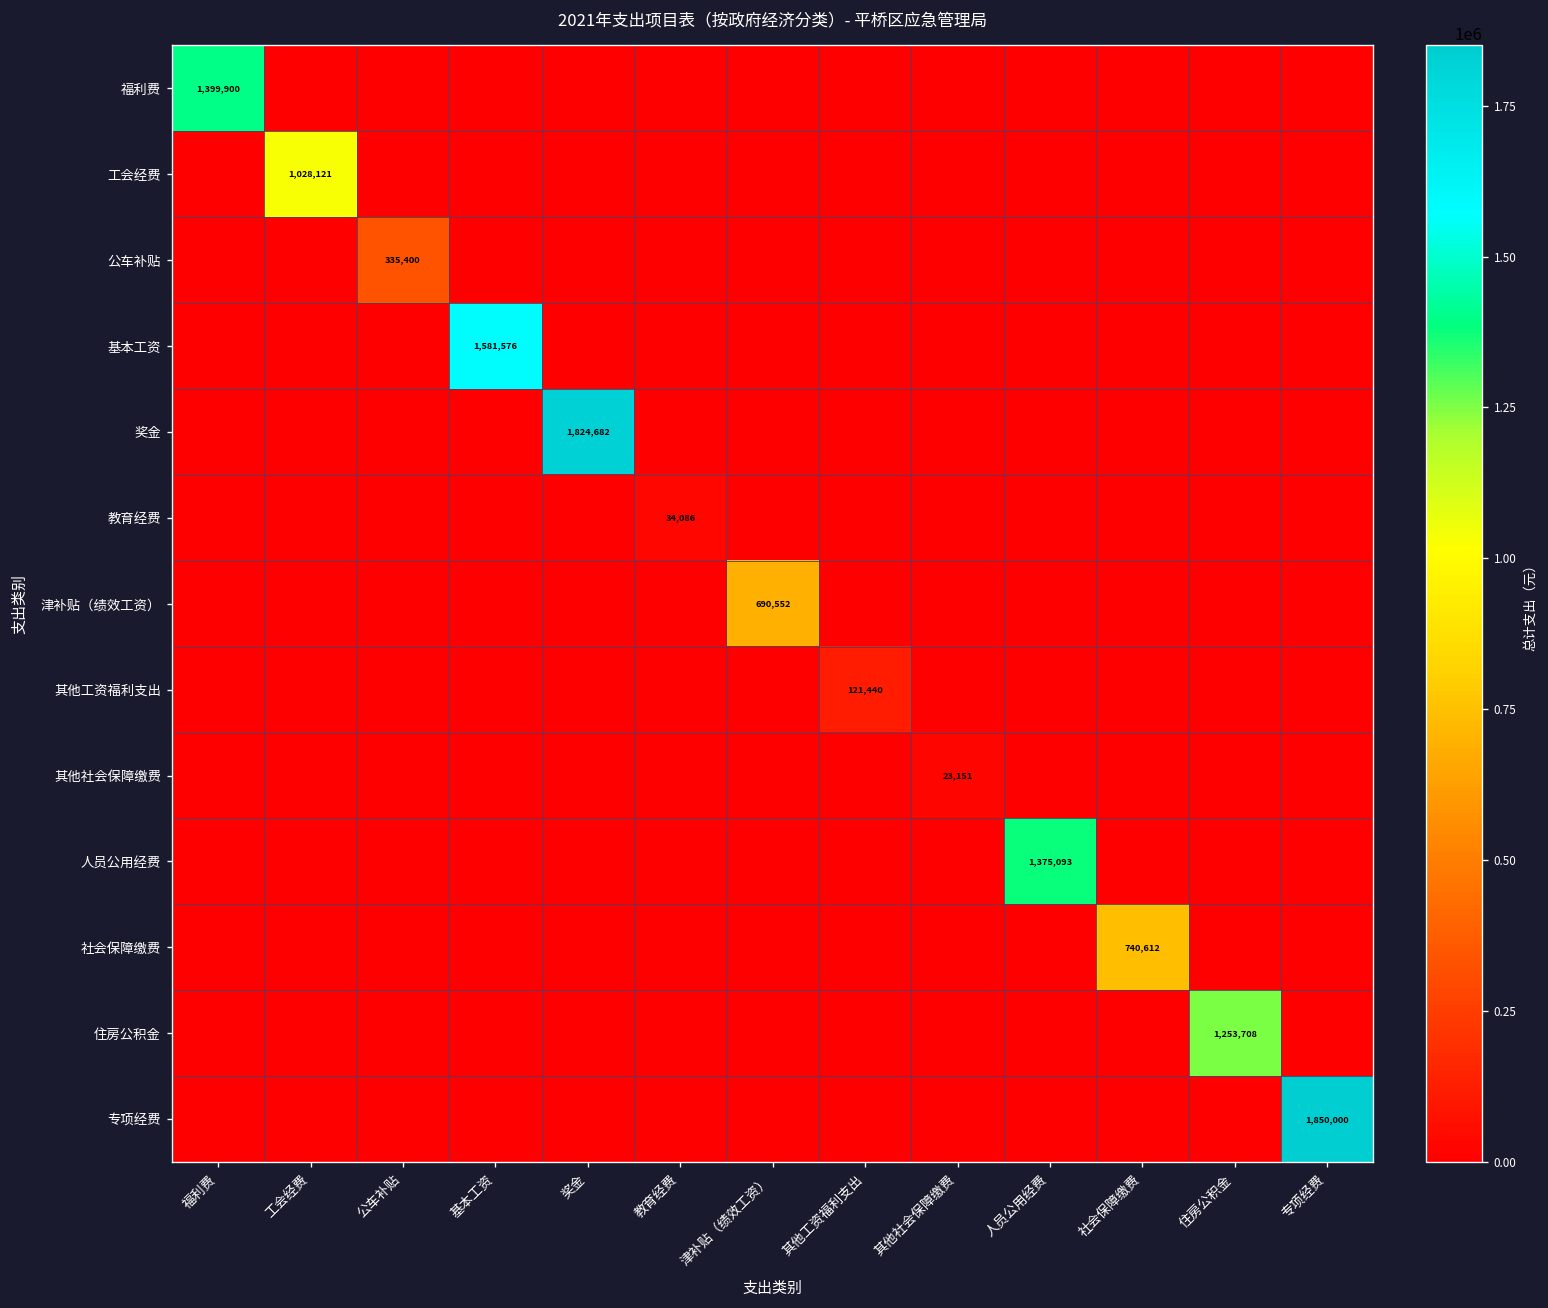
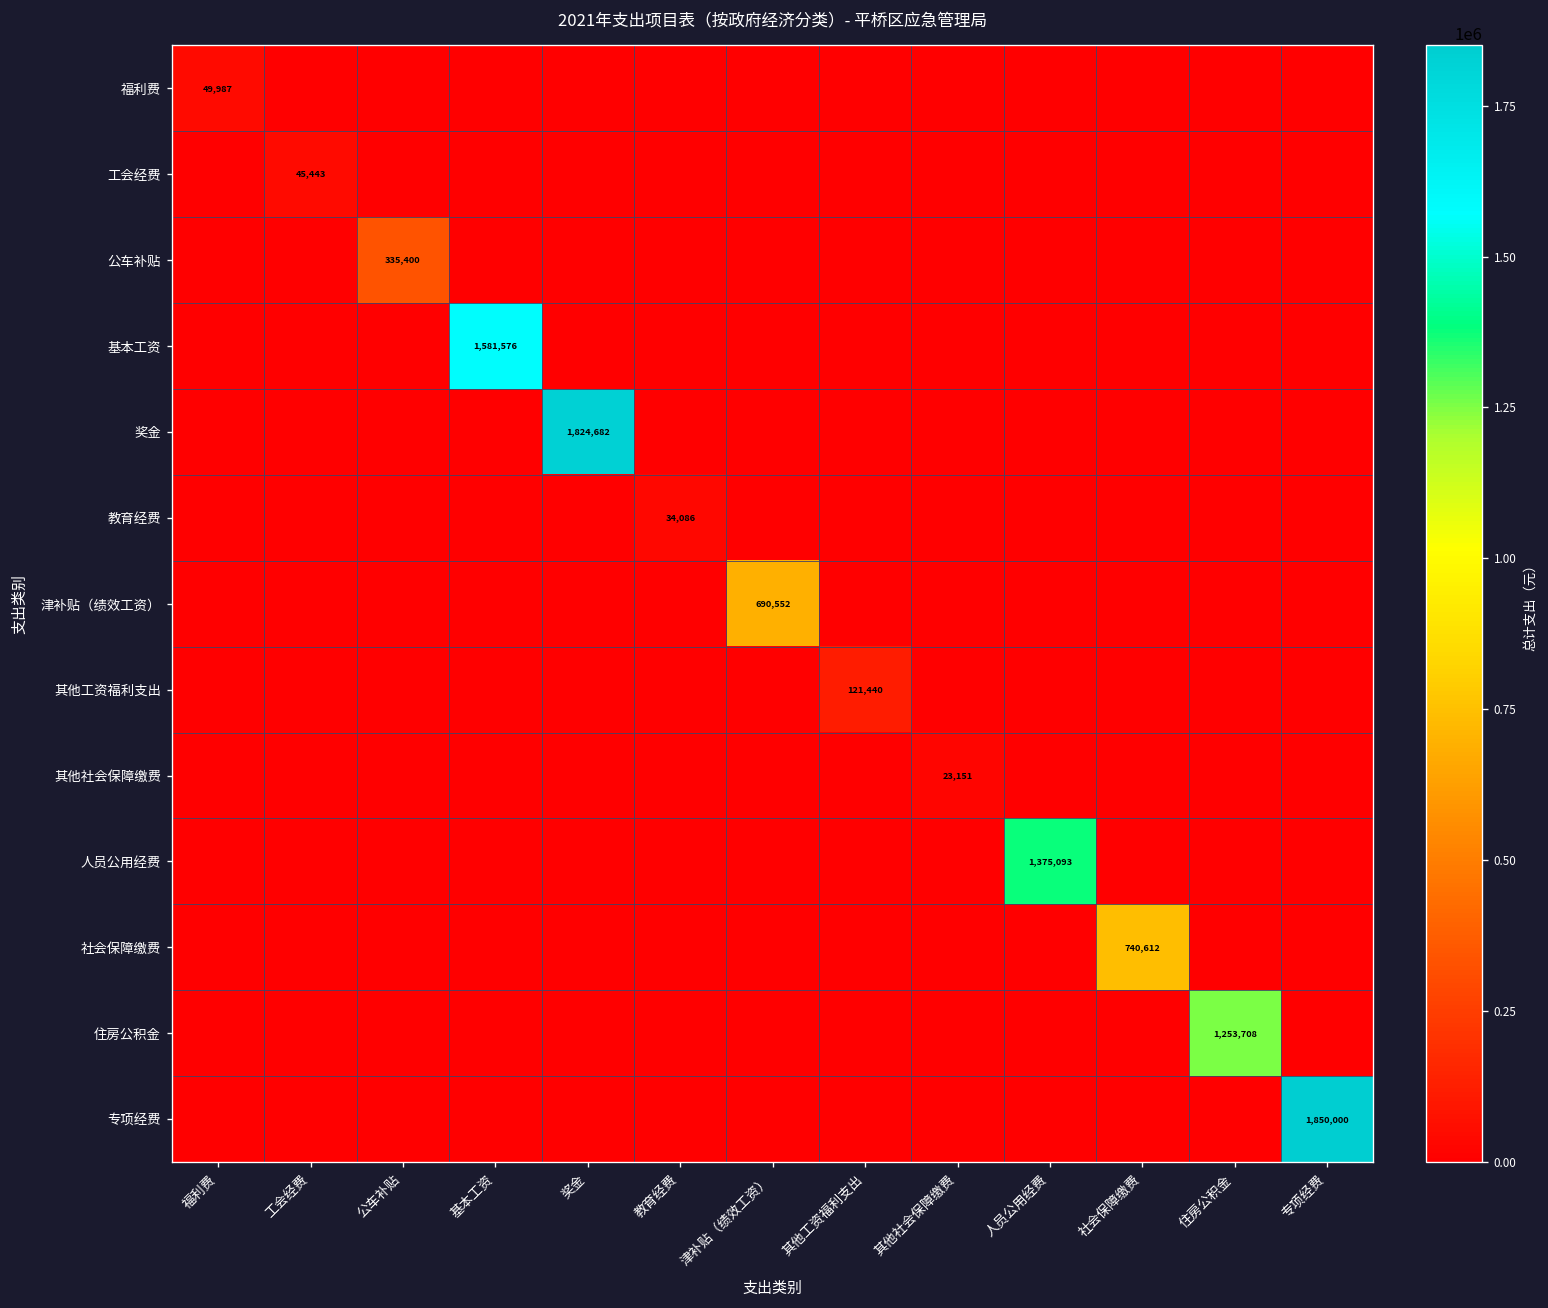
福利费, 福利费: 1,399,900 -> 49,987
工会经费, 工会经费: 1,028,121 -> 45,443
